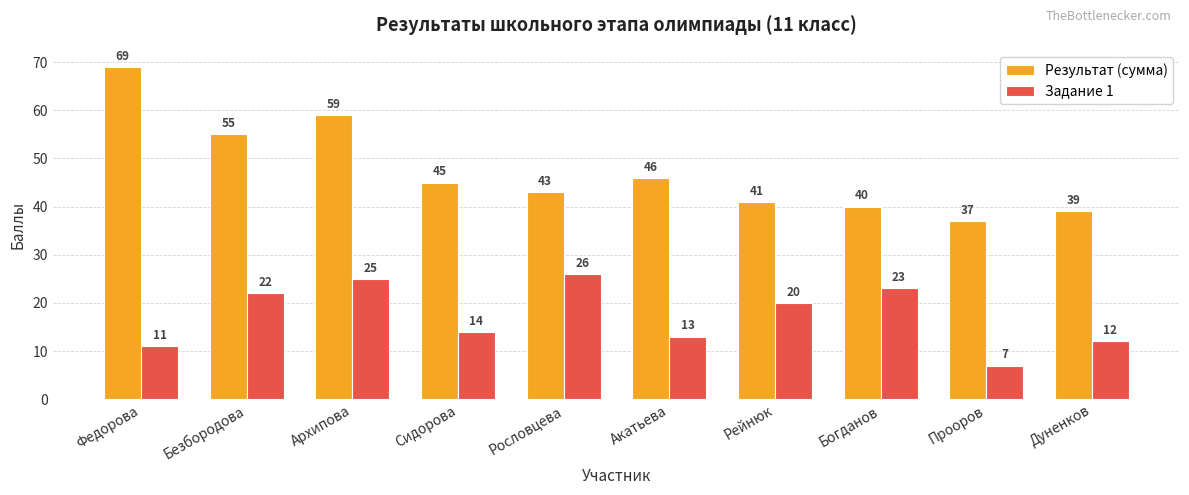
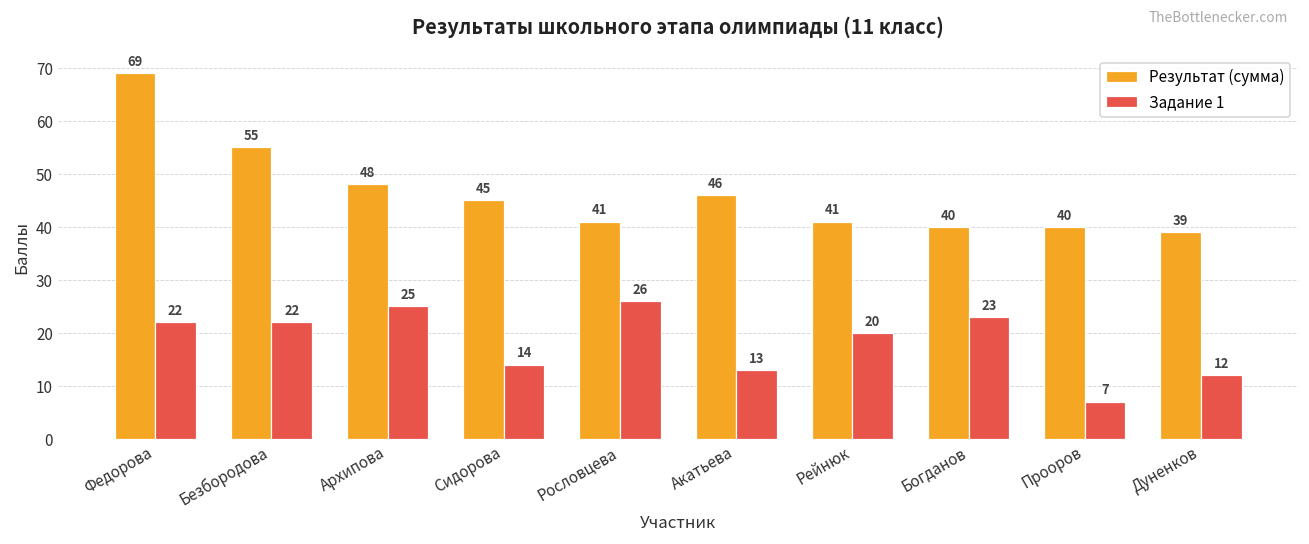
Задание 1, Федорова: 11 -> 22
Результат (сумма), Архипова: 59 -> 48
Результат (сумма), Рословцева: 43 -> 41
Результат (сумма), Прооров: 37 -> 40
